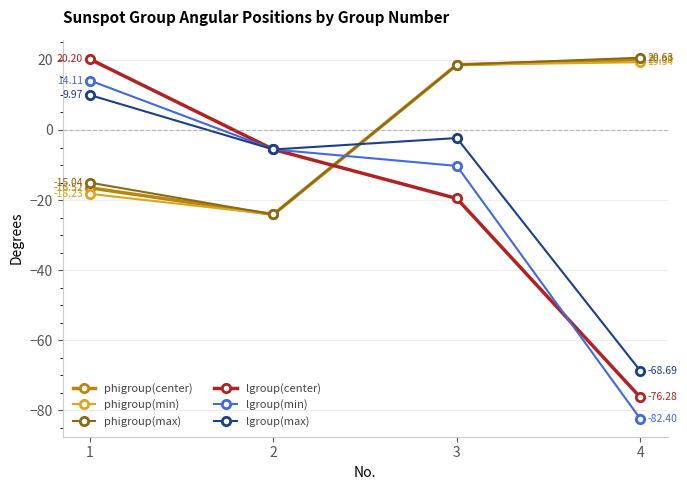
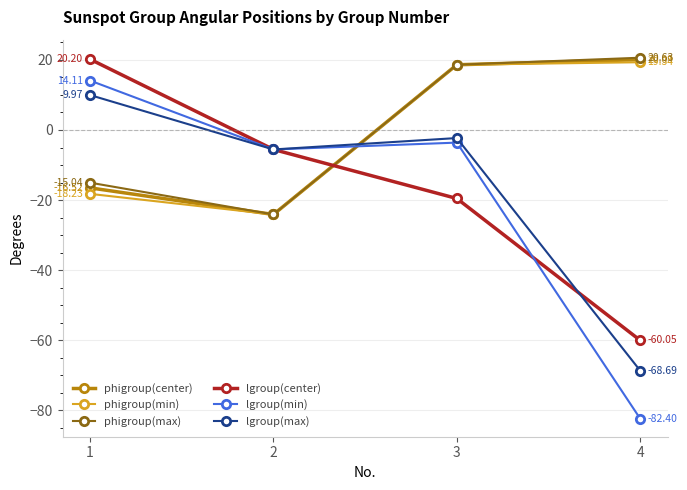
lgroup(min), 3: -10 -> -4
lgroup(center), 4: -76.28 -> -60.05
